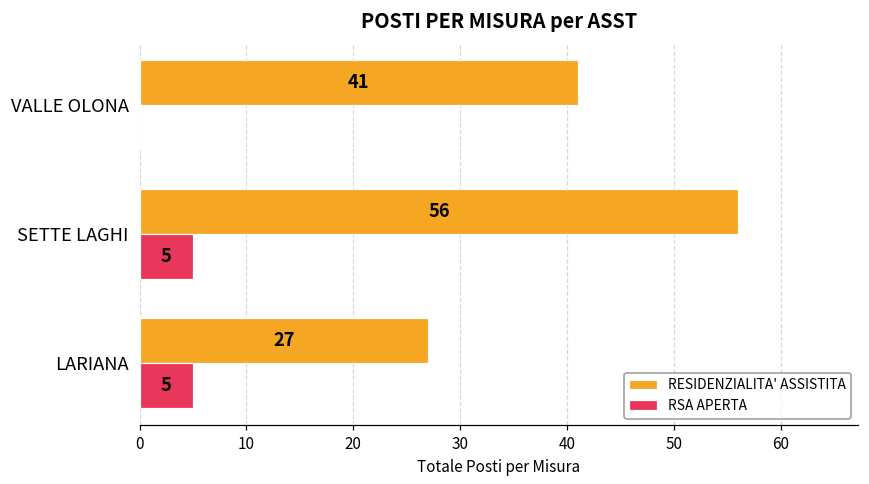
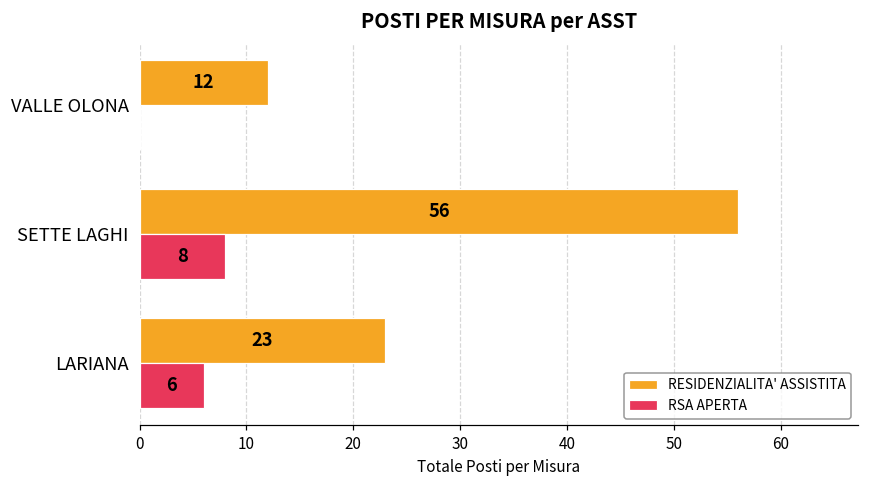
RESIDENZIALITA' ASSISTITA, VALLE OLONA: 41 -> 12
RSA APERTA, SETTE LAGHI: 5 -> 8
RESIDENZIALITA' ASSISTITA, LARIANA: 27 -> 23
RSA APERTA, LARIANA: 5 -> 6
